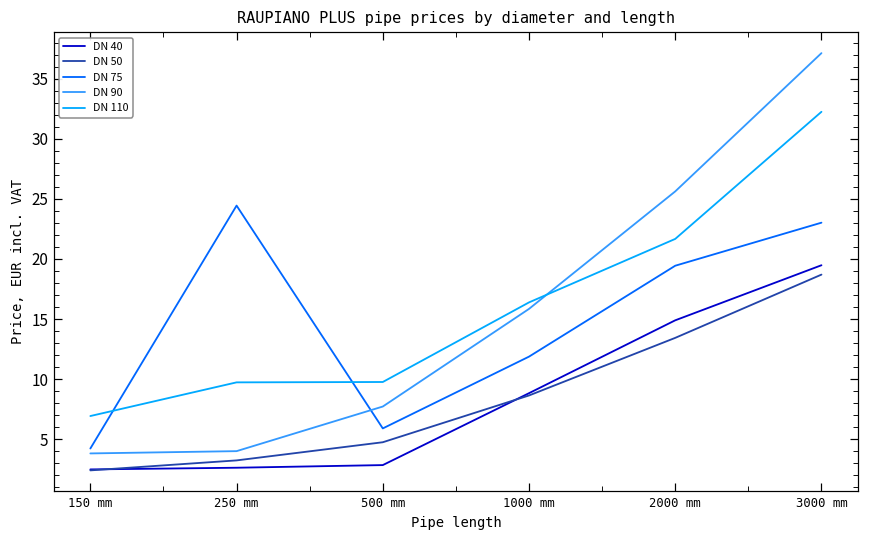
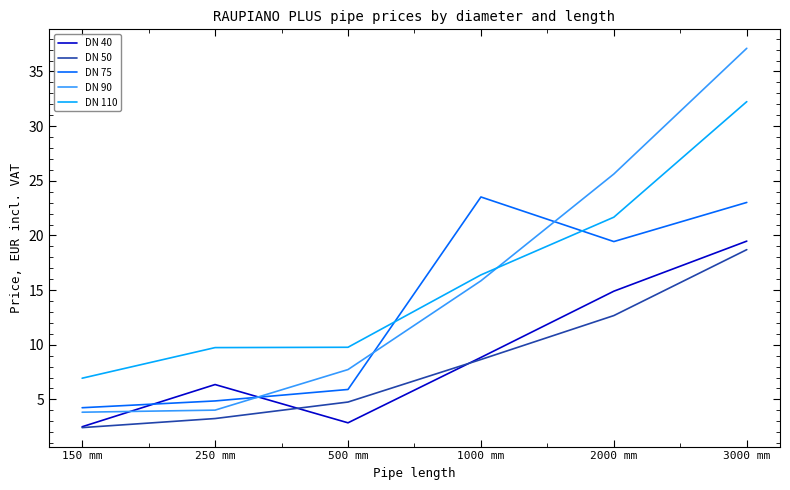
DN 40, 250 mm: 2.6 -> 6.4
DN 75, 250 mm: 24.4 -> 4.9
DN 75, 1000 mm: 11.9 -> 23.5
DN 50, 2000 mm: 13.4 -> 12.7
